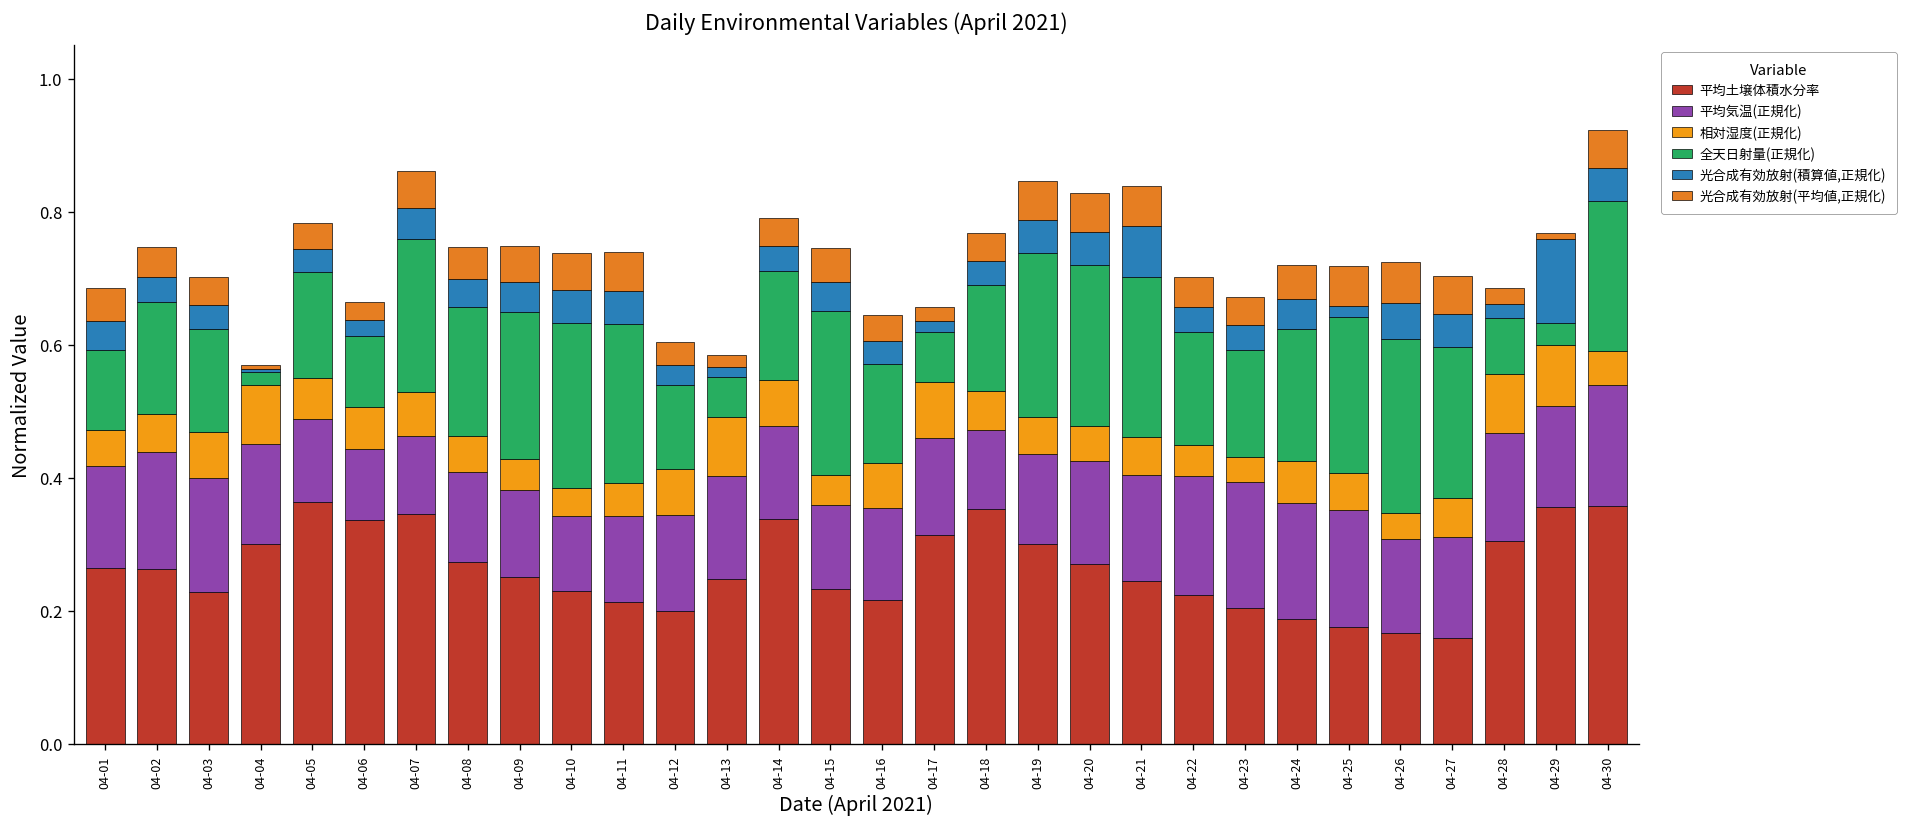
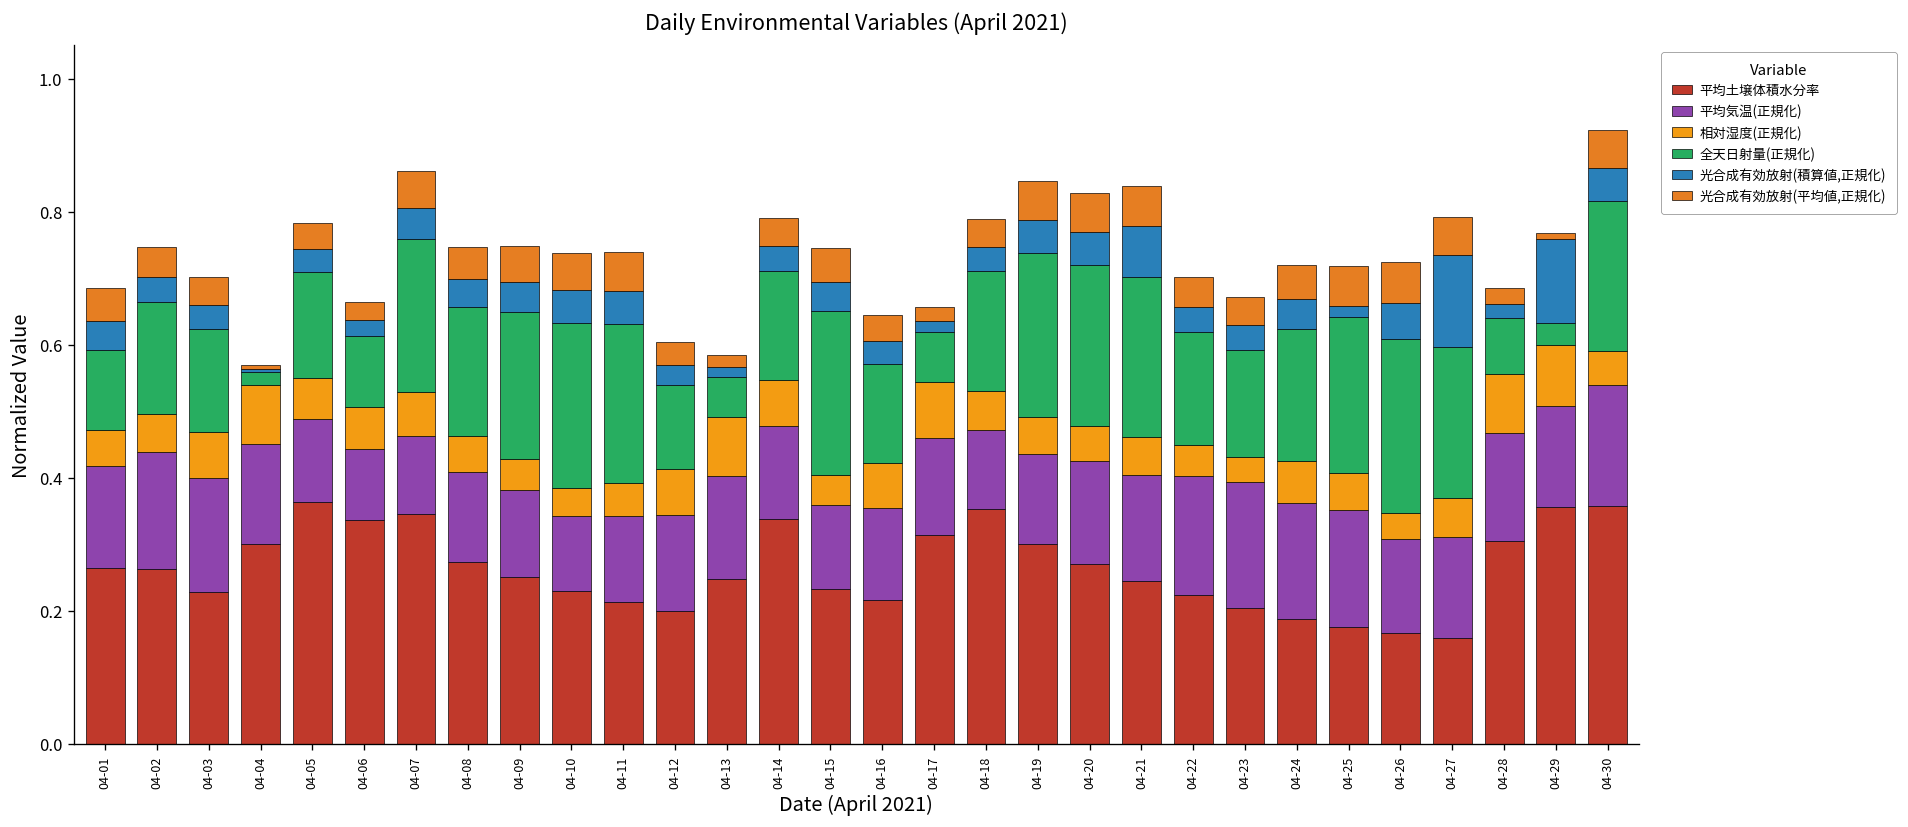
全天日射量(正規化), 04-18: 0.16 -> 0.18
光合成有効放射(積算値,正規化), 04-27: 0.05 -> 0.14
